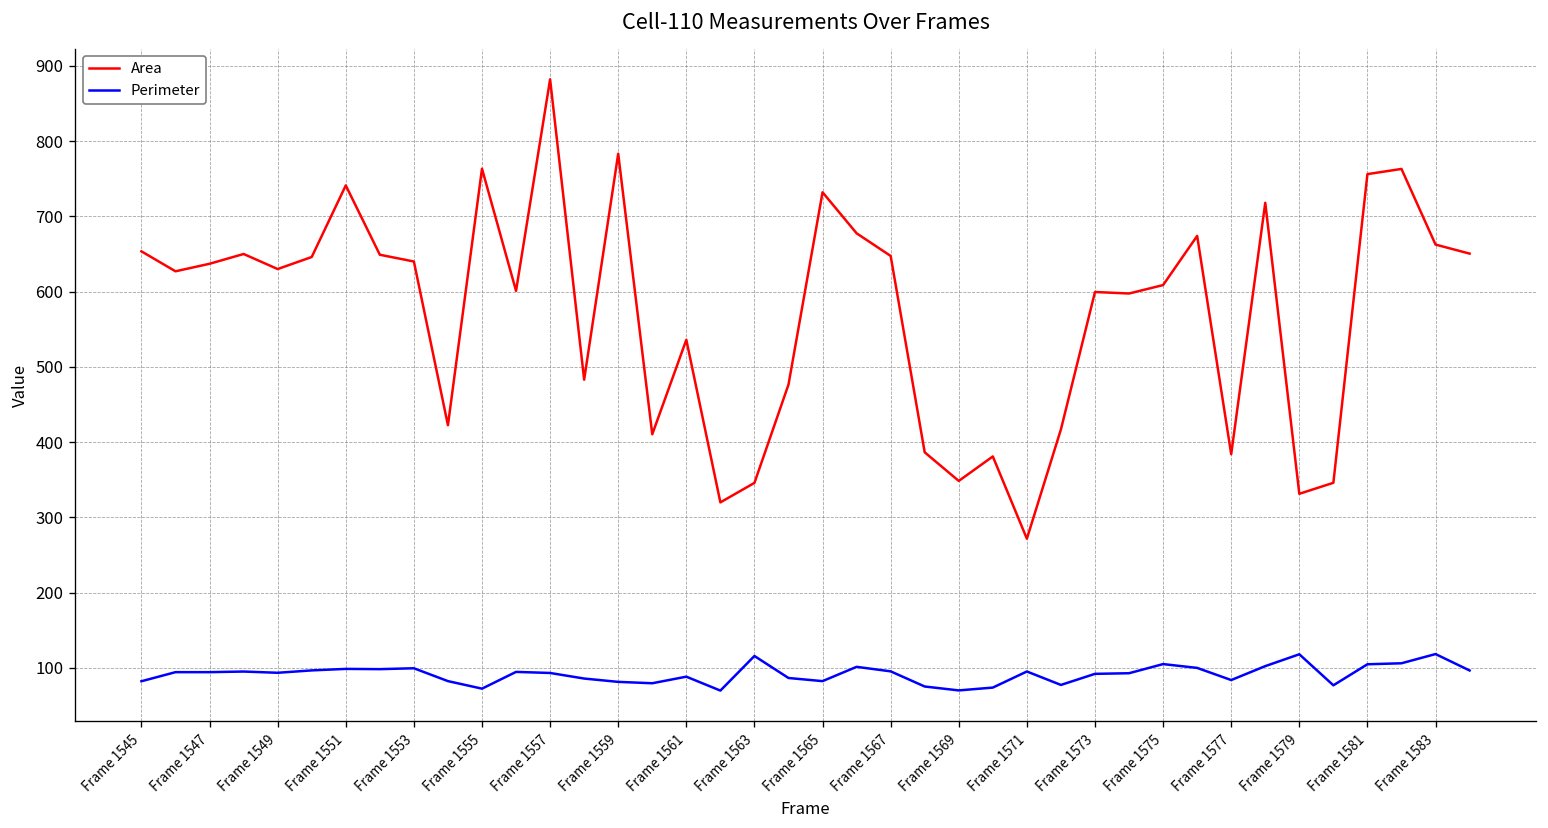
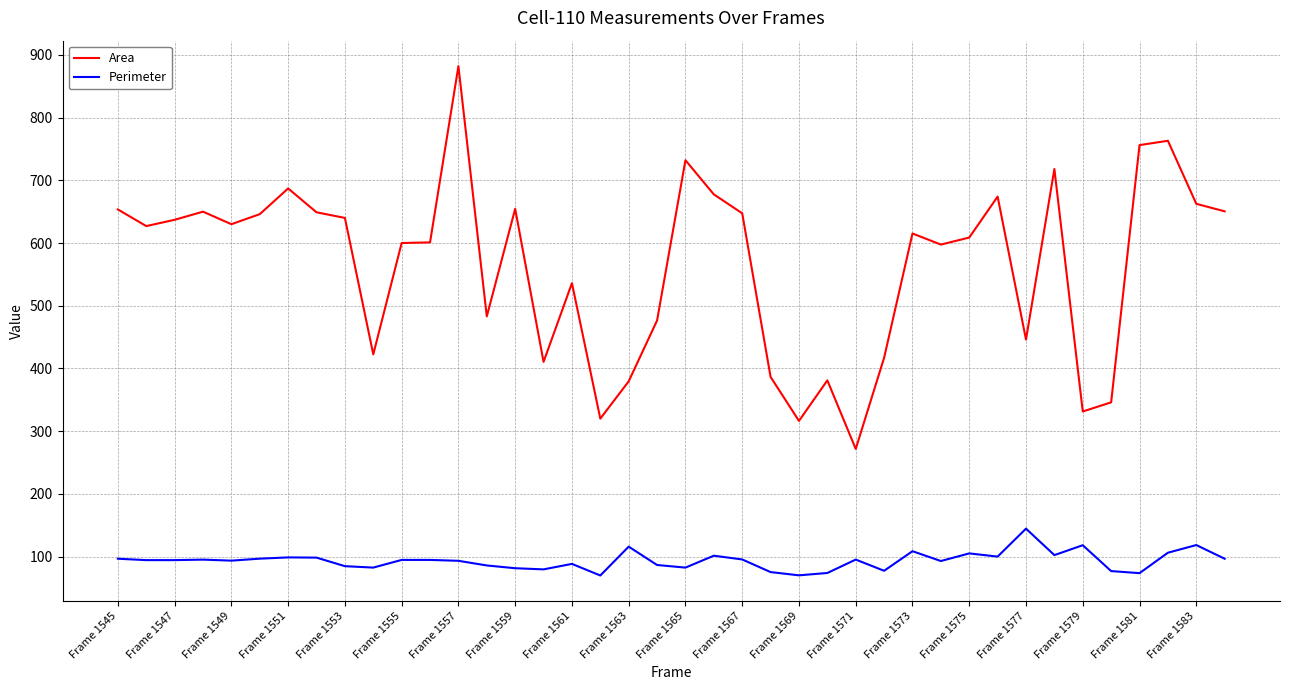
Perimeter, Frame 1545: 80 -> 100
Area, Frame 1551: 740 -> 690
Perimeter, Frame 1553: 100 -> 80
Area, Frame 1555: 760 -> 600
Perimeter, Frame 1555: 70 -> 90
Area, Frame 1559: 780 -> 650
Area, Frame 1563: 350 -> 380
Area, Frame 1569: 350 -> 320
Area, Frame 1573: 600 -> 620
Perimeter, Frame 1573: 90 -> 110
Area, Frame 1577: 380 -> 450
Perimeter, Frame 1577: 80 -> 140
Perimeter, Frame 1581: 100 -> 70
